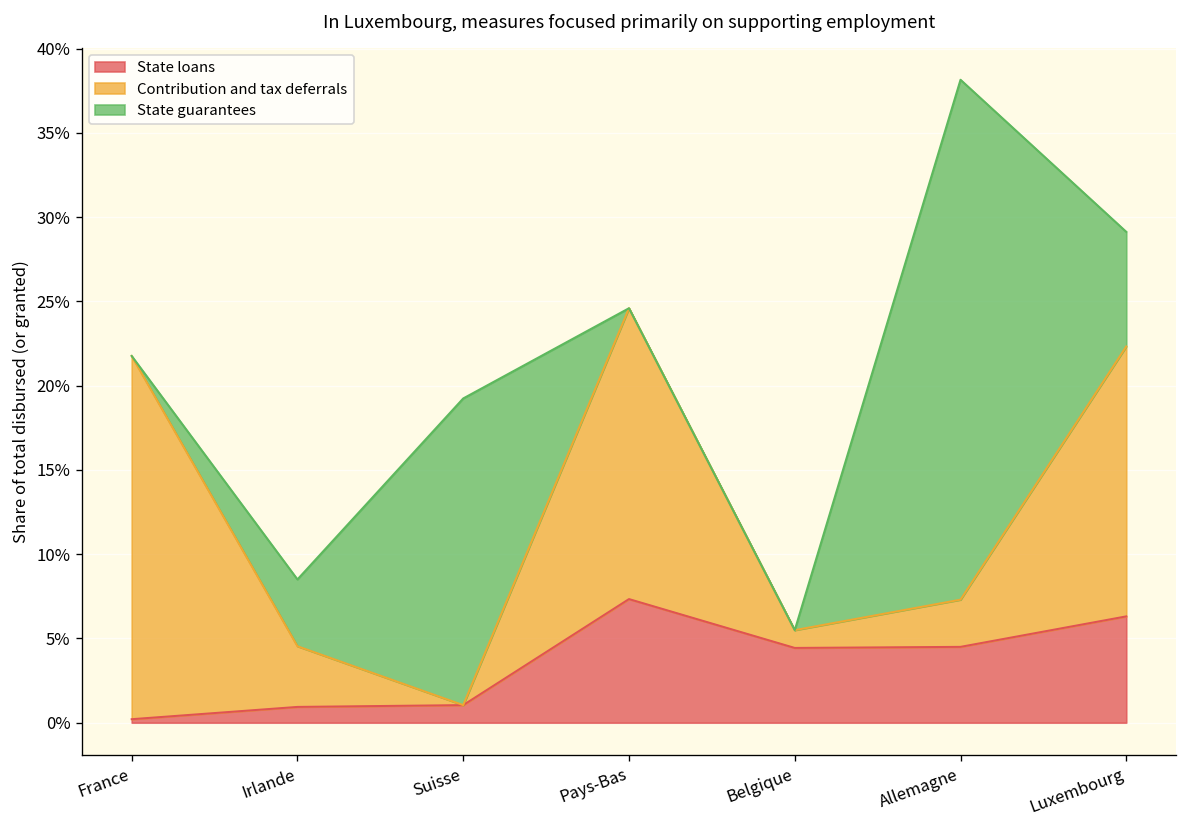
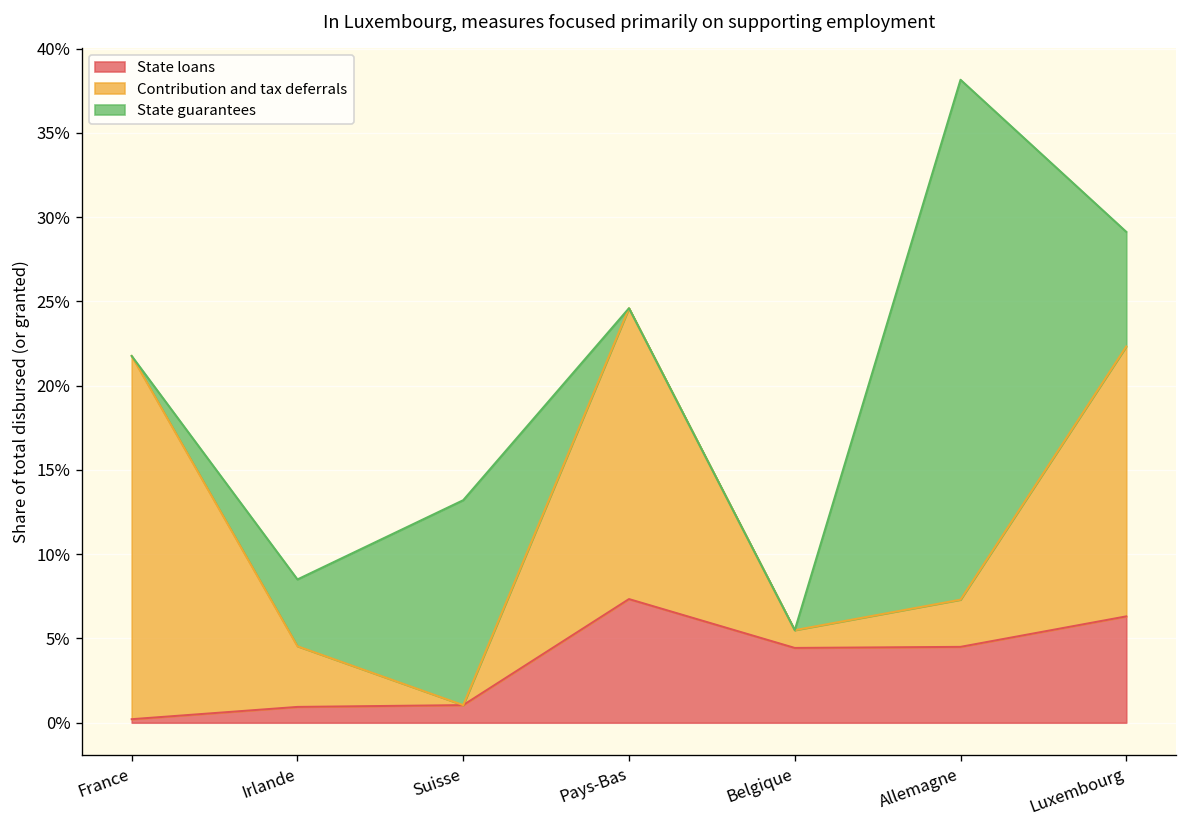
State guarantees, Suisse: 18.2% -> 12.2%
